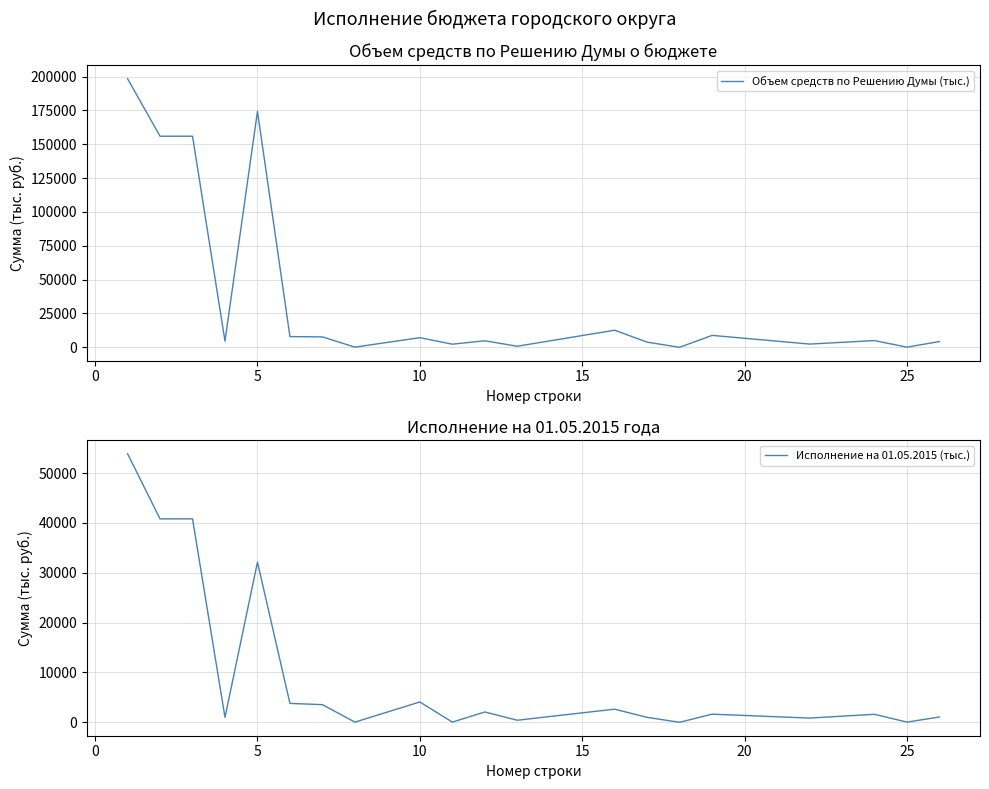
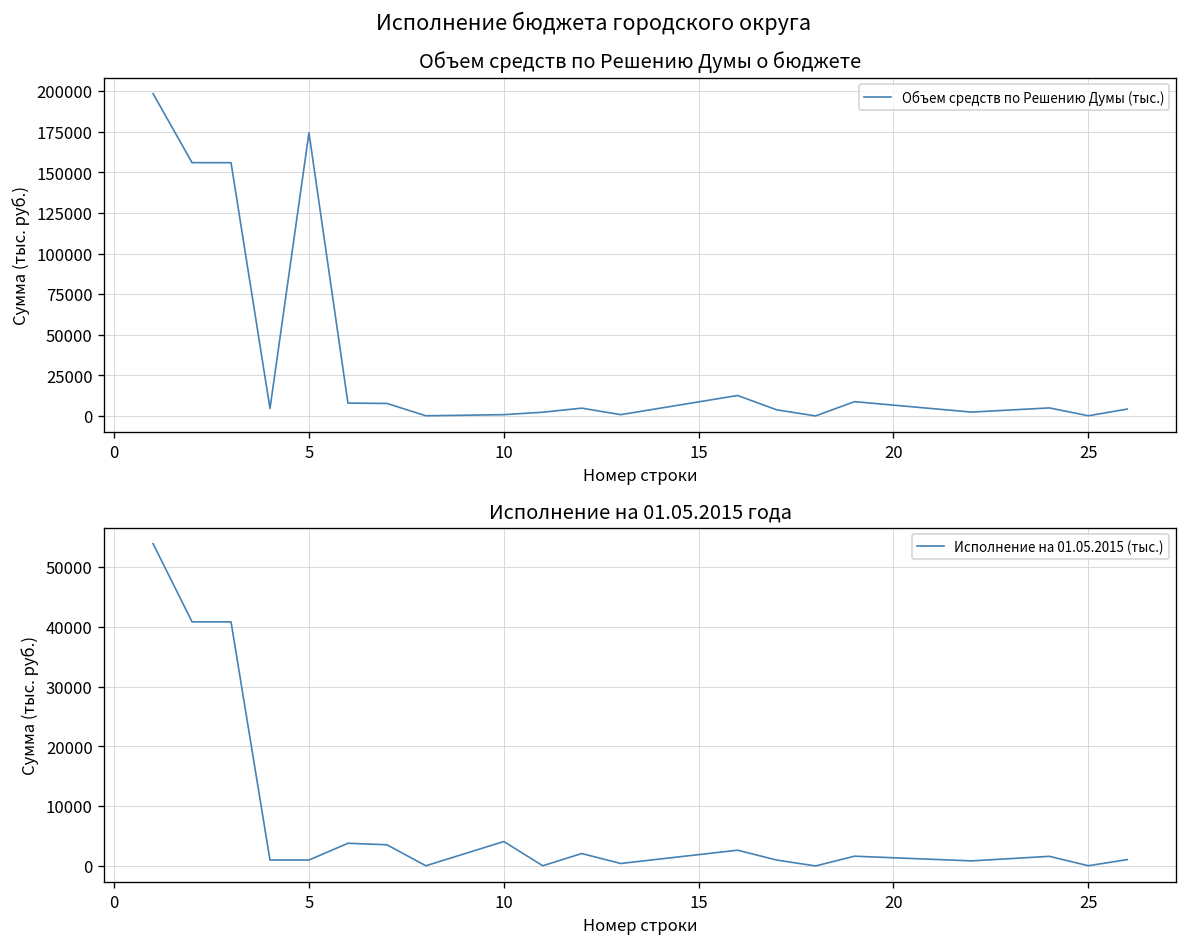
Объем средств по Решению Думы о бюджете, 10: 7000 -> 1000
Исполнение на 01.05.2015 года, 5: 32000 -> 1000
